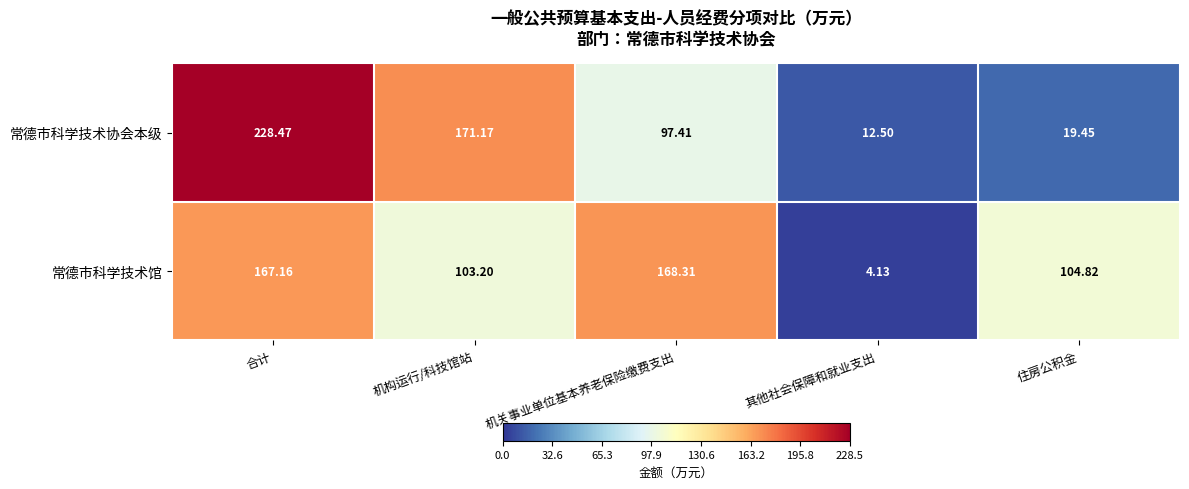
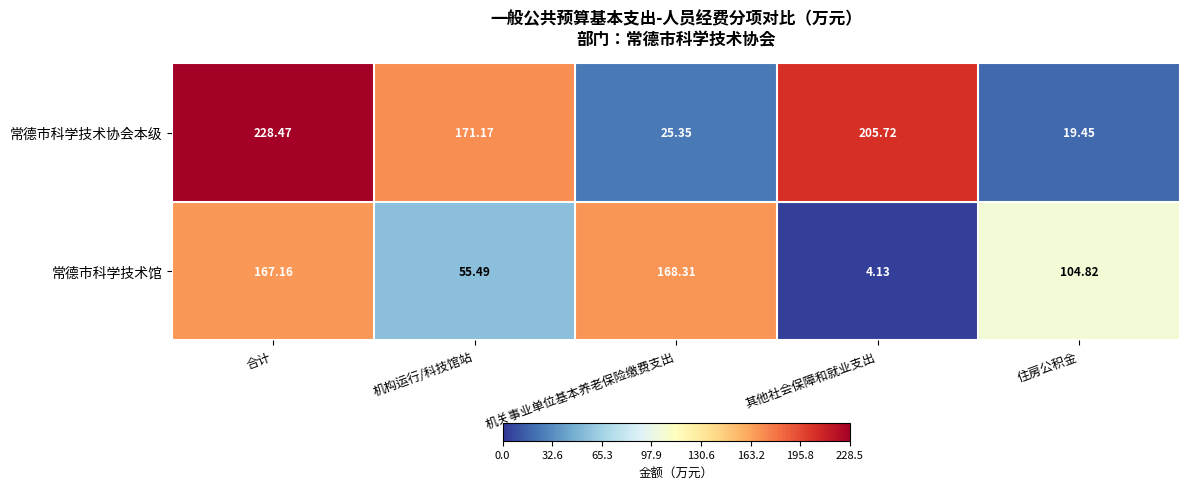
常德市科学技术协会本级, 机关事业单位基本养老保险缴费支出: 97.41 -> 25.35
常德市科学技术协会本级, 其他社会保障和就业支出: 12.50 -> 205.72
常德市科学技术馆, 机构运行/科技馆站: 103.20 -> 55.49
